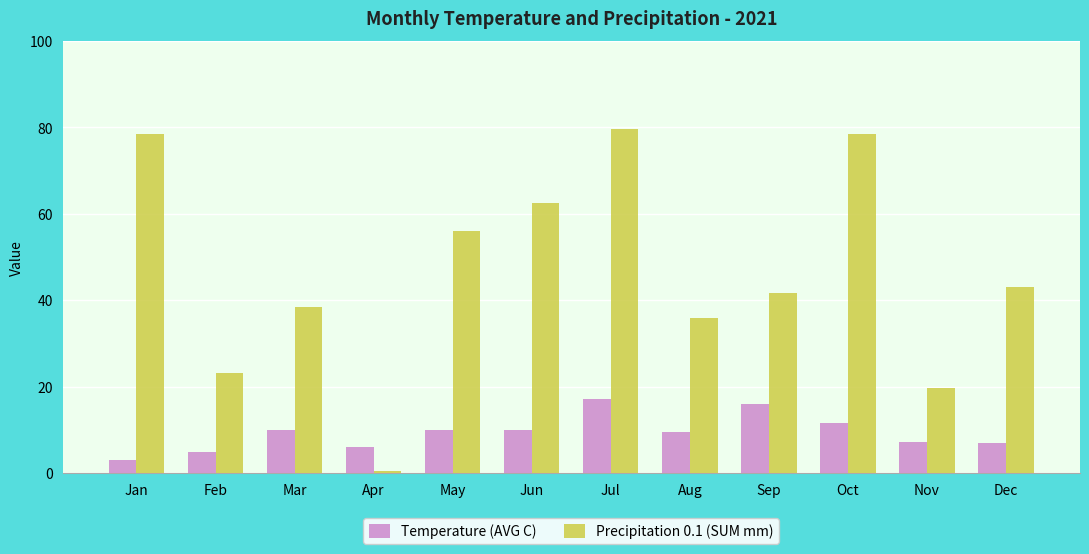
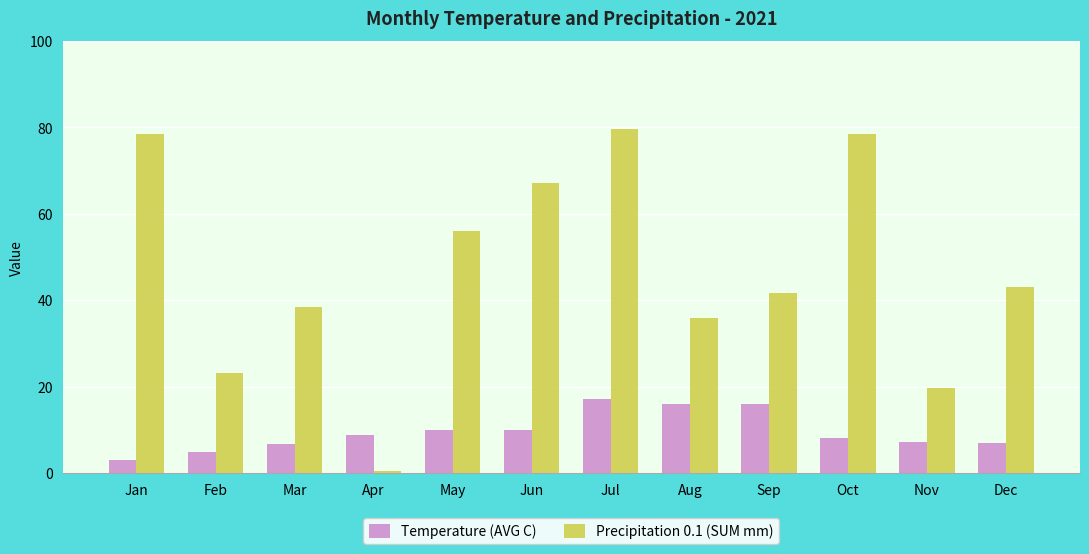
Temperature (AVG C), Mar: 10 -> 7
Temperature (AVG C), Apr: 6 -> 9
Precipitation 0.1 (SUM mm), Jun: 63 -> 67
Temperature (AVG C), Aug: 10 -> 16
Temperature (AVG C), Oct: 12 -> 8
